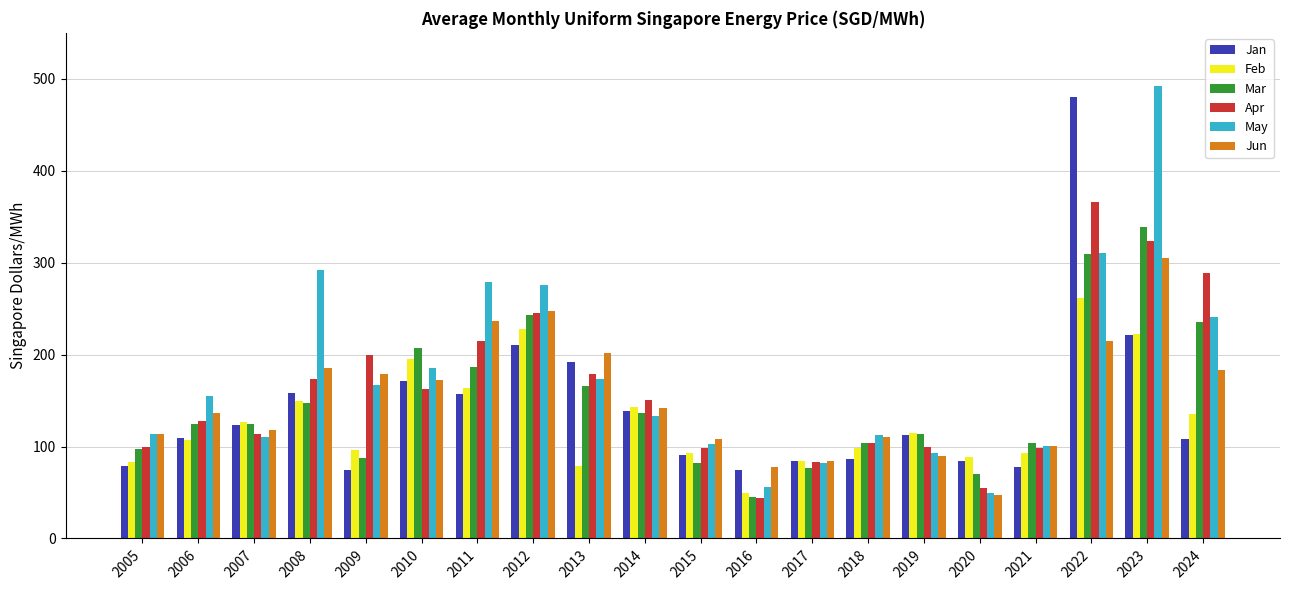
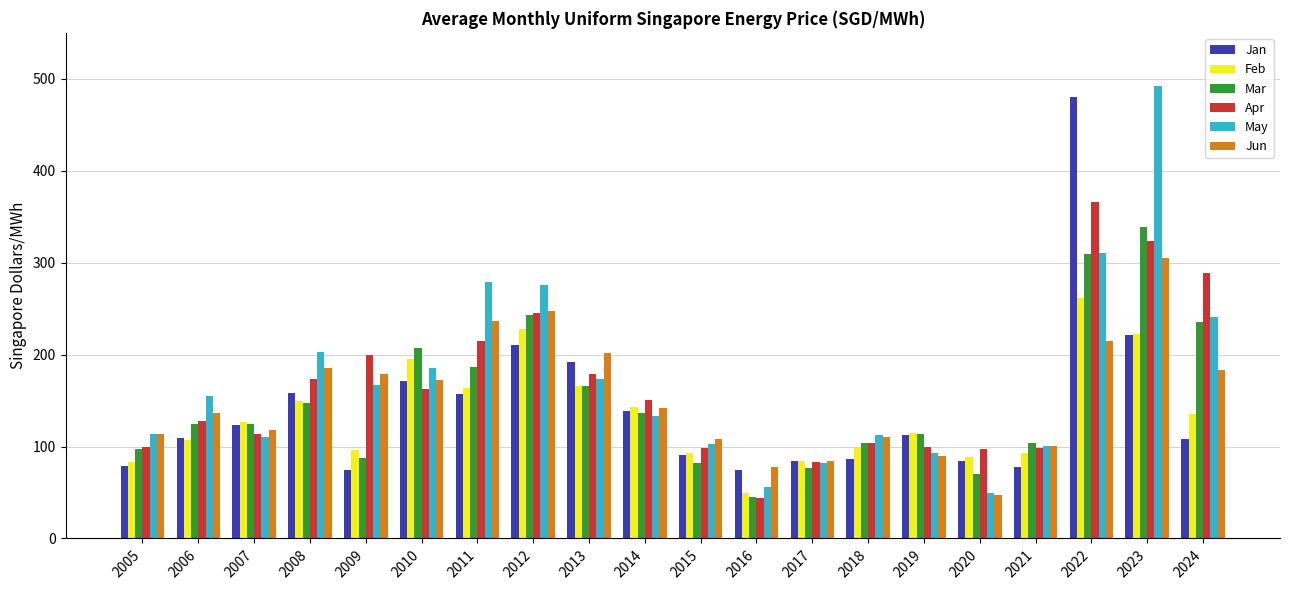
May, 2008: 290 -> 200
Feb, 2013: 80 -> 170
Apr, 2020: 60 -> 100
